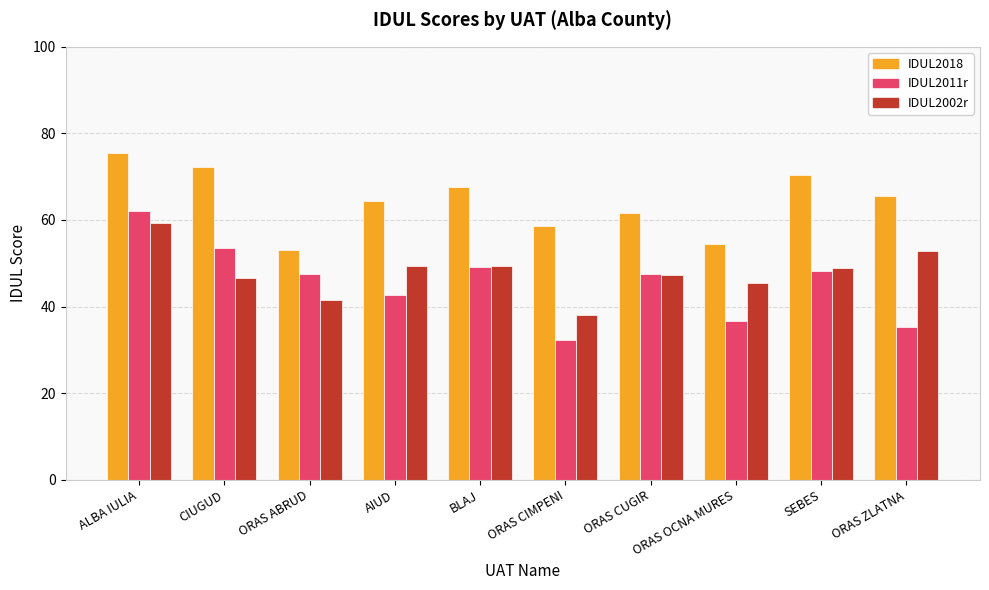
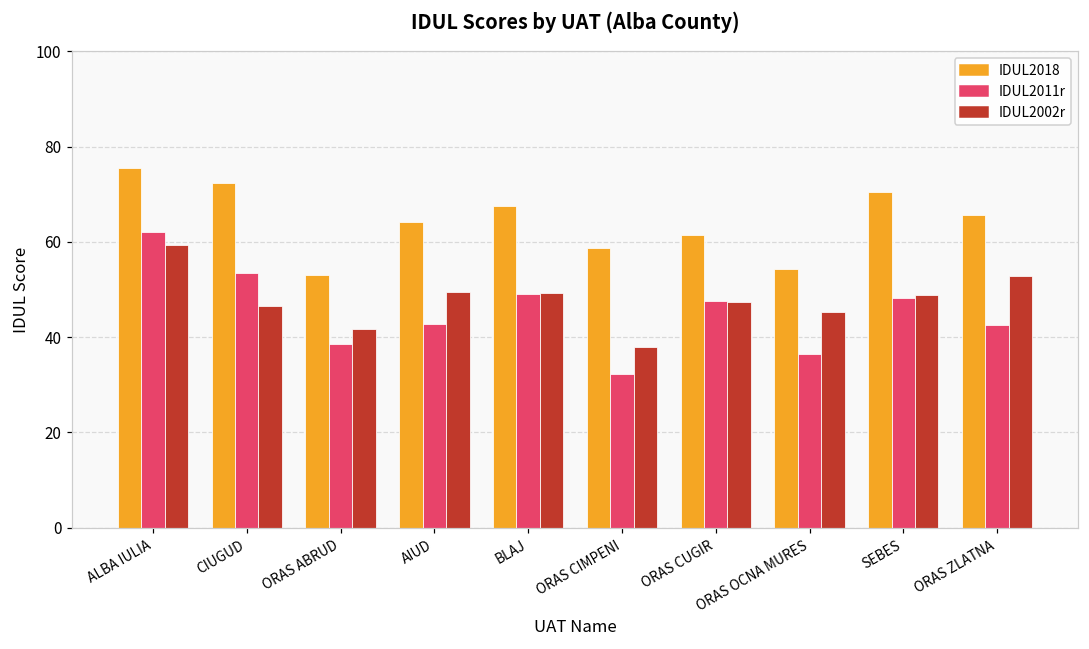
IDUL2011r, ORAS ABRUD: 48 -> 39
IDUL2011r, ORAS ZLATNA: 35 -> 43
